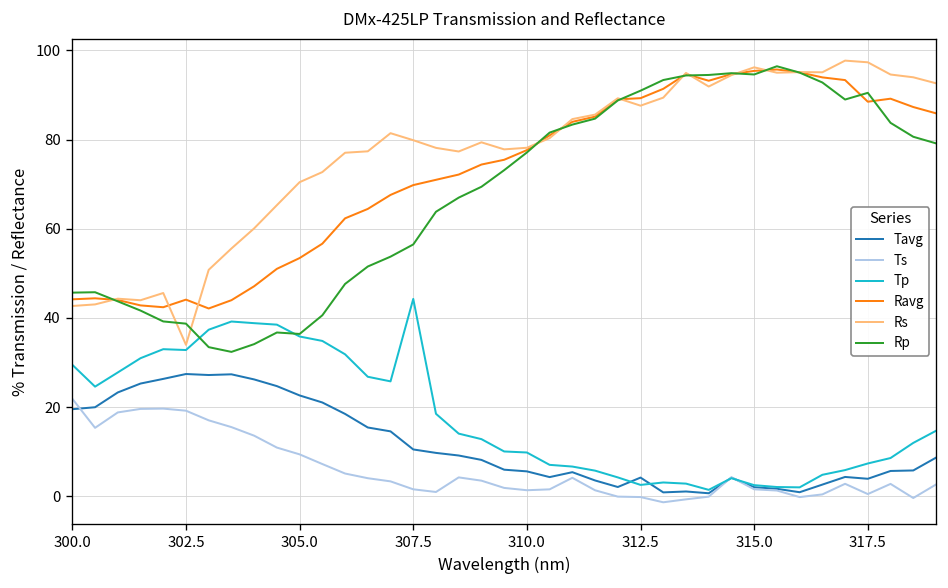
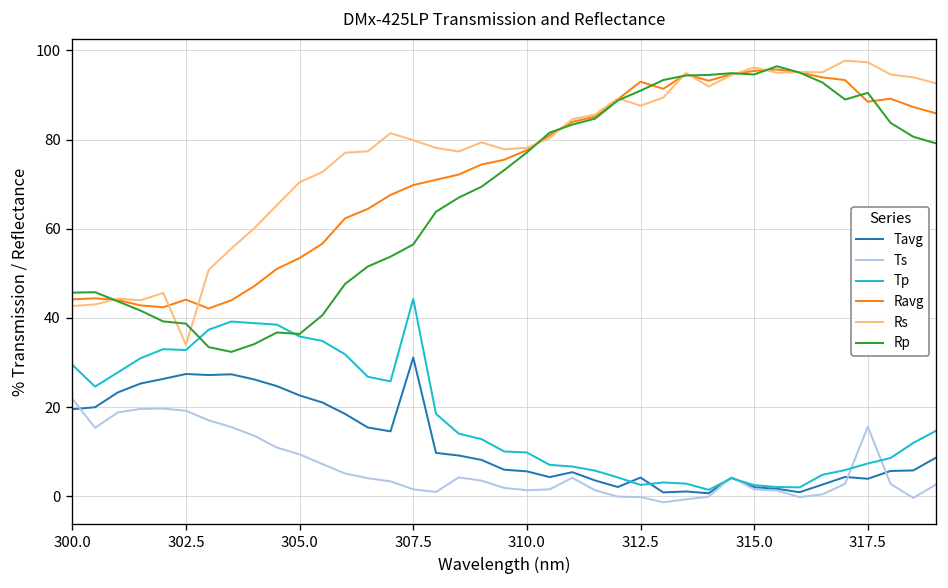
Tavg, 307.5: 10 -> 31
Ravg, 312.5: 89 -> 93
Ts, 317.5: 0 -> 16
